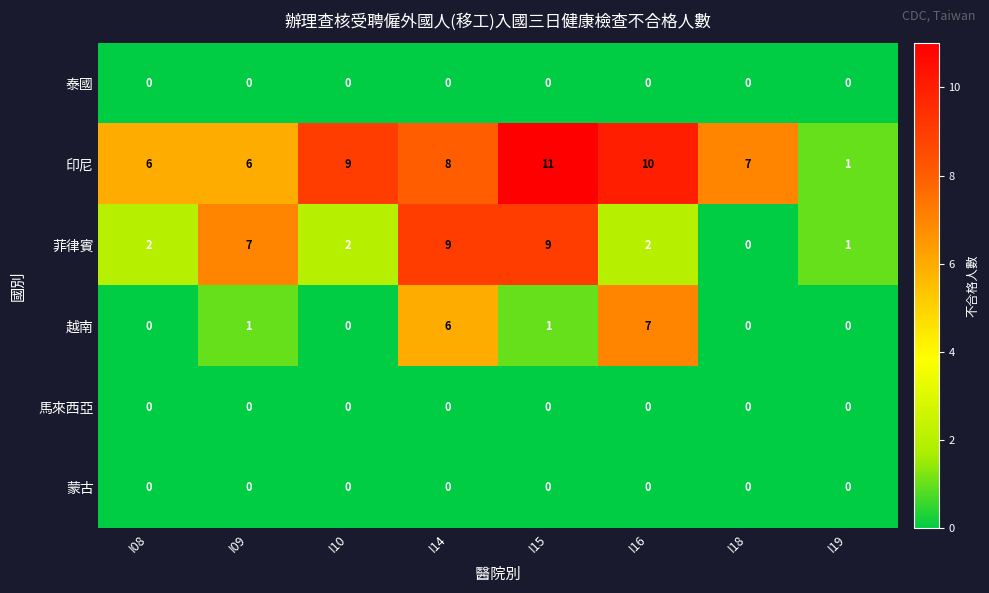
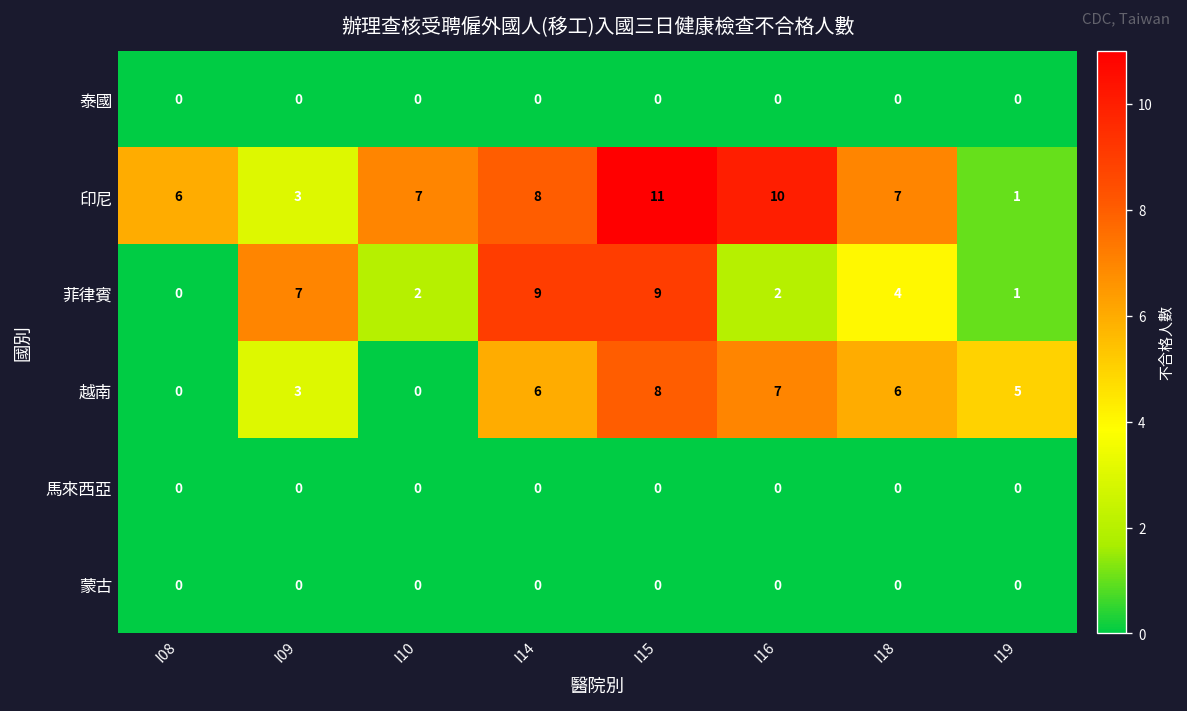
印尼, I09: 6 -> 3
印尼, I10: 9 -> 7
菲律賓, I08: 2 -> 0
菲律賓, I18: 0 -> 4
越南, I09: 1 -> 3
越南, I15: 1 -> 8
越南, I18: 0 -> 6
越南, I19: 0 -> 5
